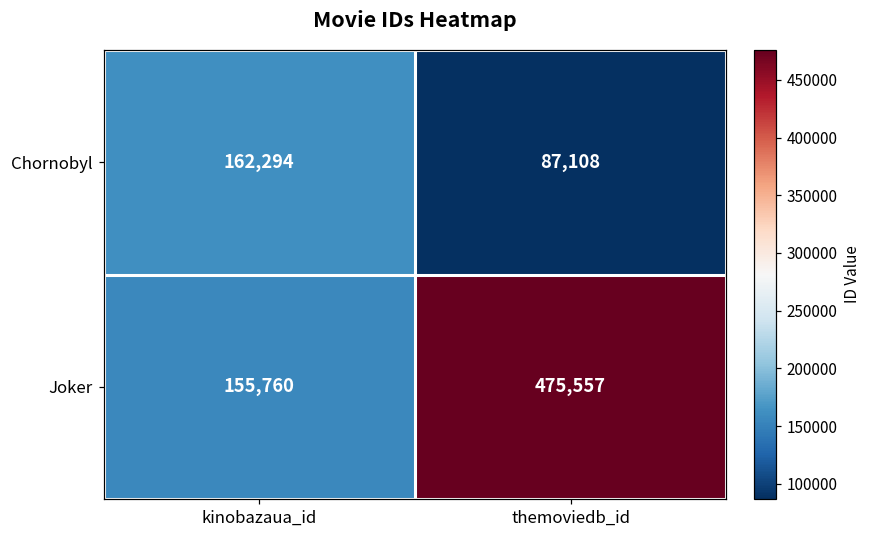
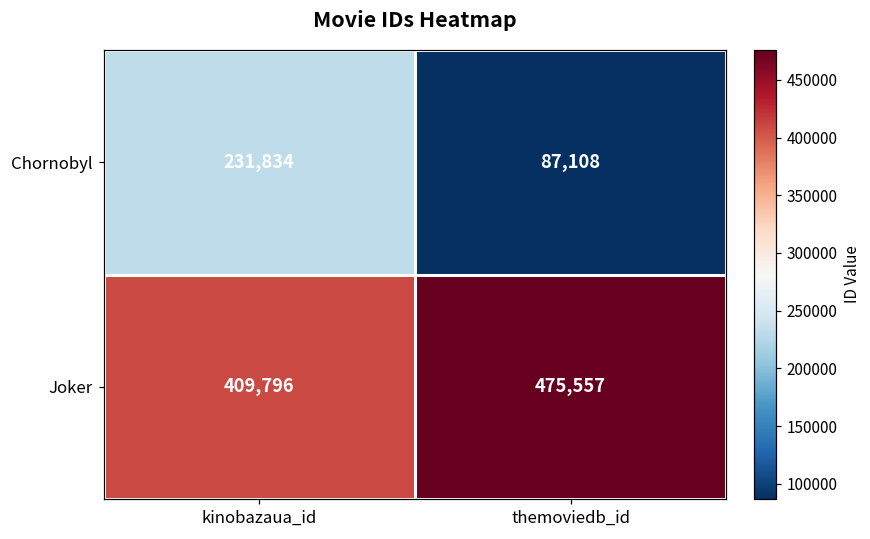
Chornobyl, kinobazaua_id: 162,294 -> 231,834
Joker, kinobazaua_id: 155,760 -> 409,796
